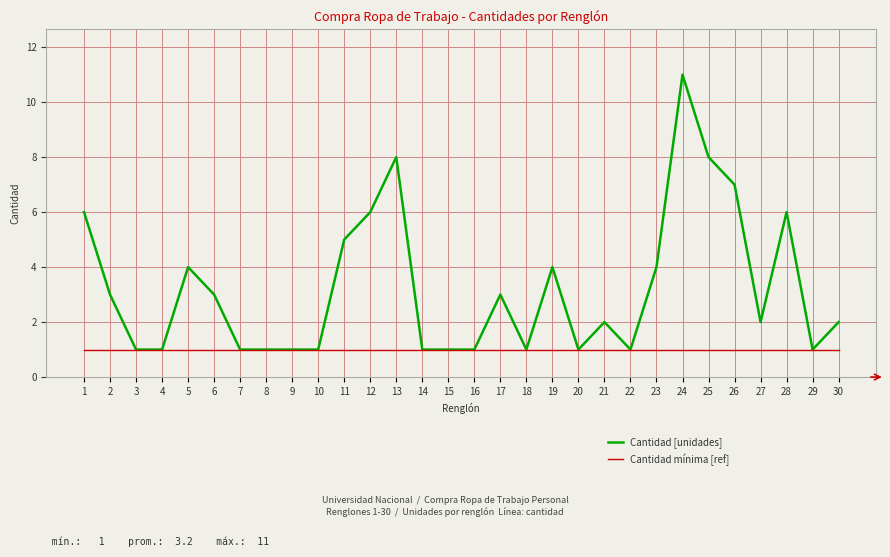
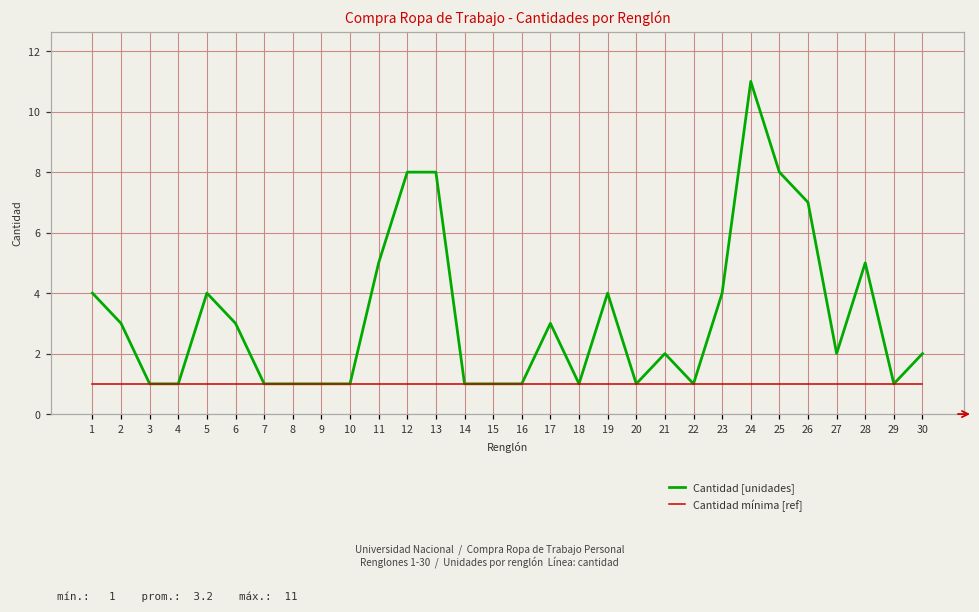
Cantidad [unidades], 1: 6 -> 4
Cantidad [unidades], 12: 6 -> 8
Cantidad [unidades], 28: 6 -> 5
